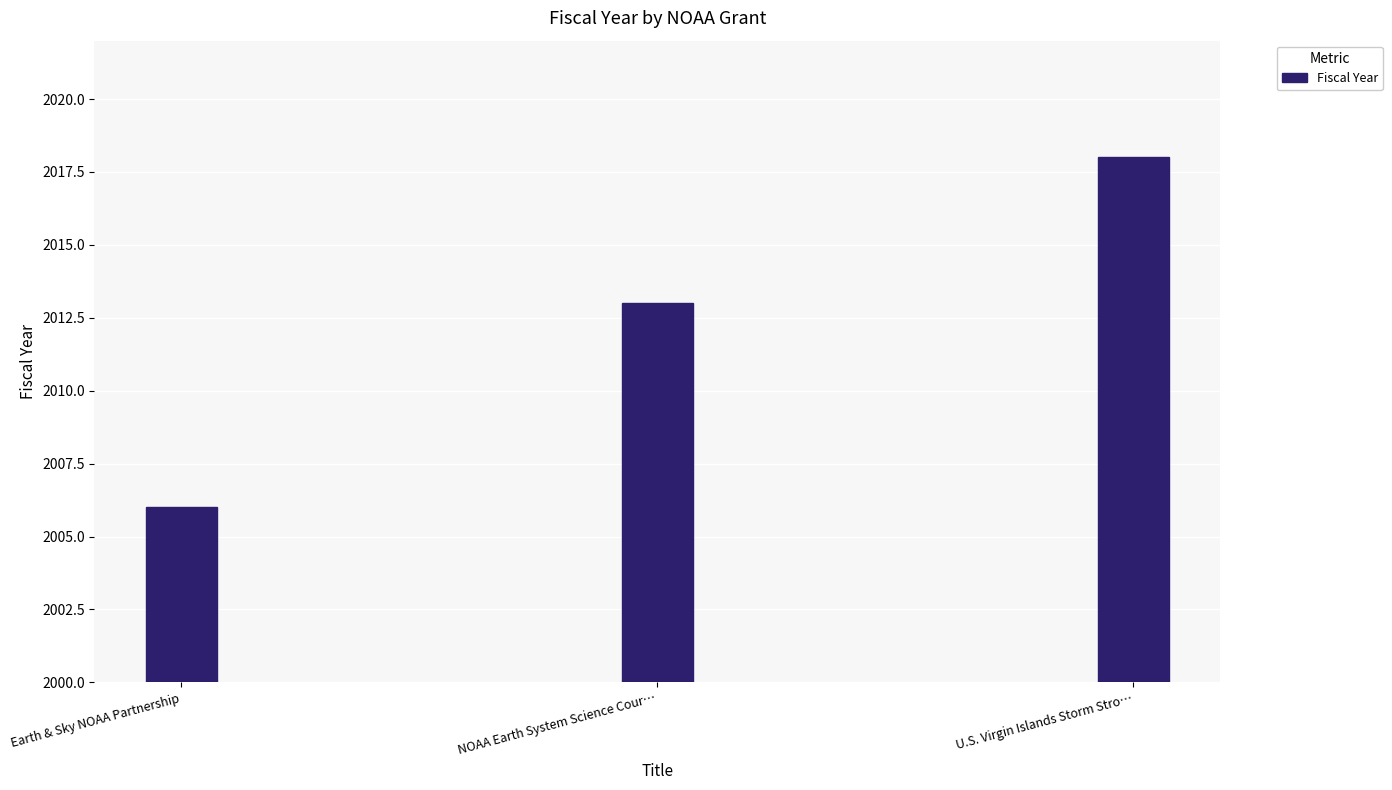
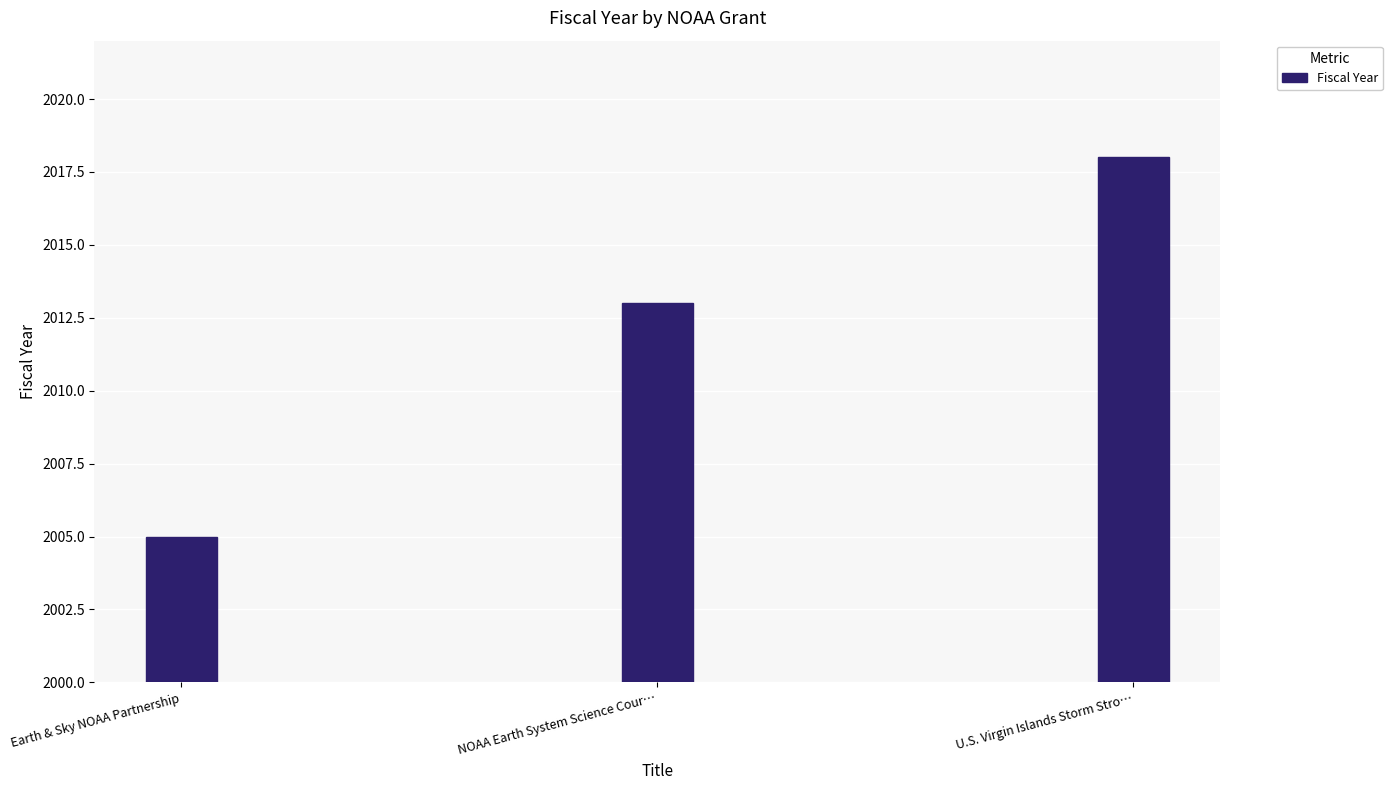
Earth & Sky NOAA Partnership: 2006 -> 2005
